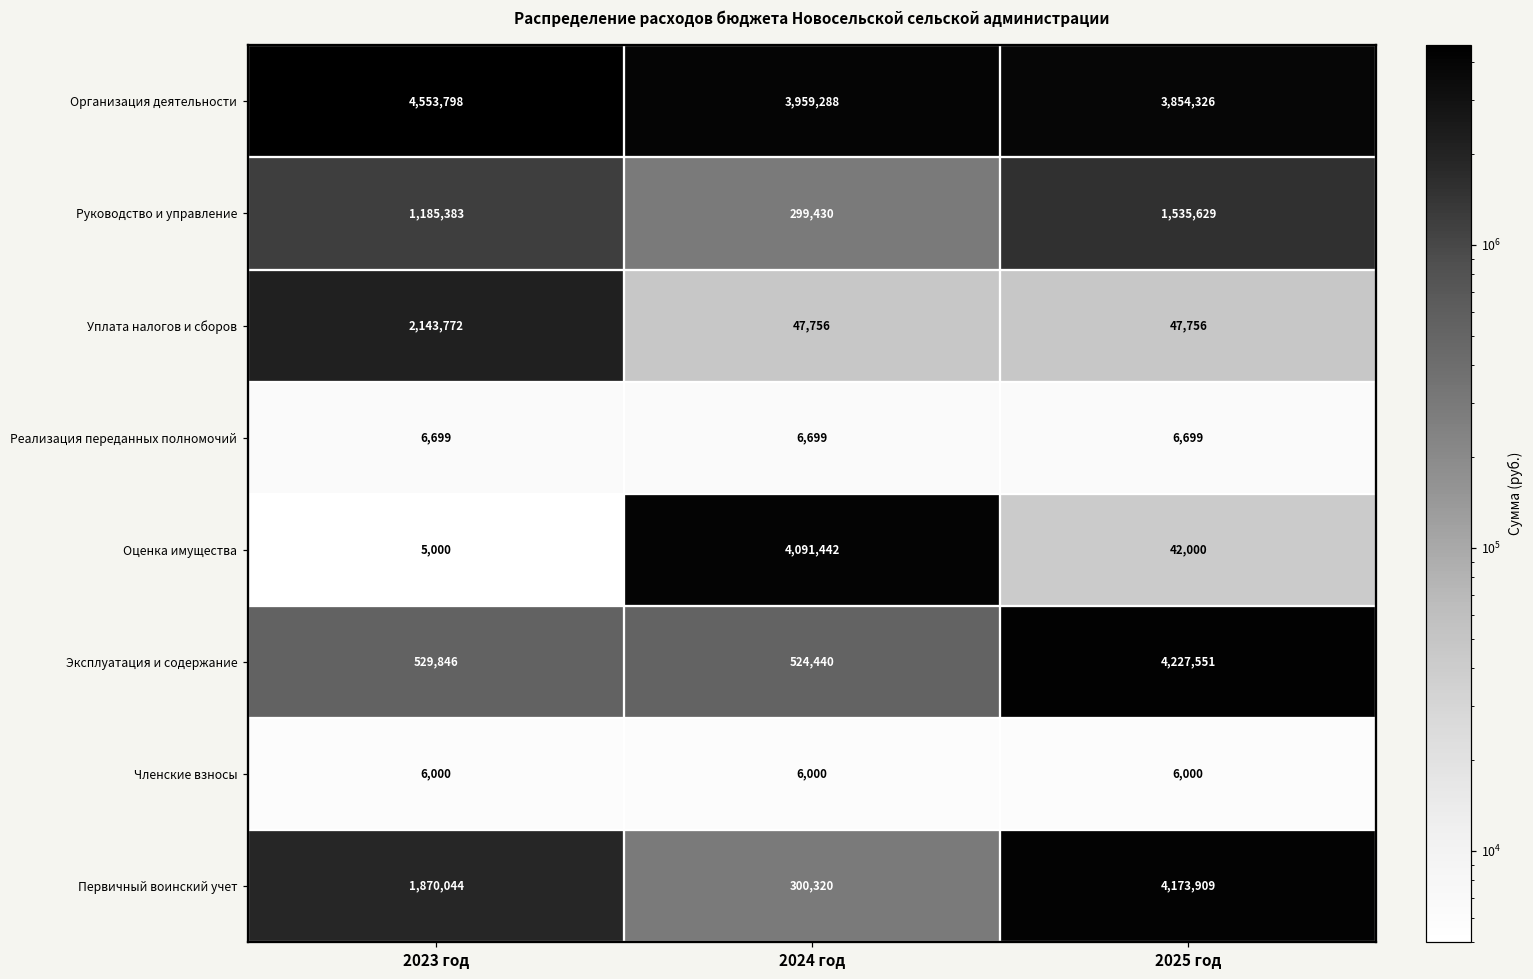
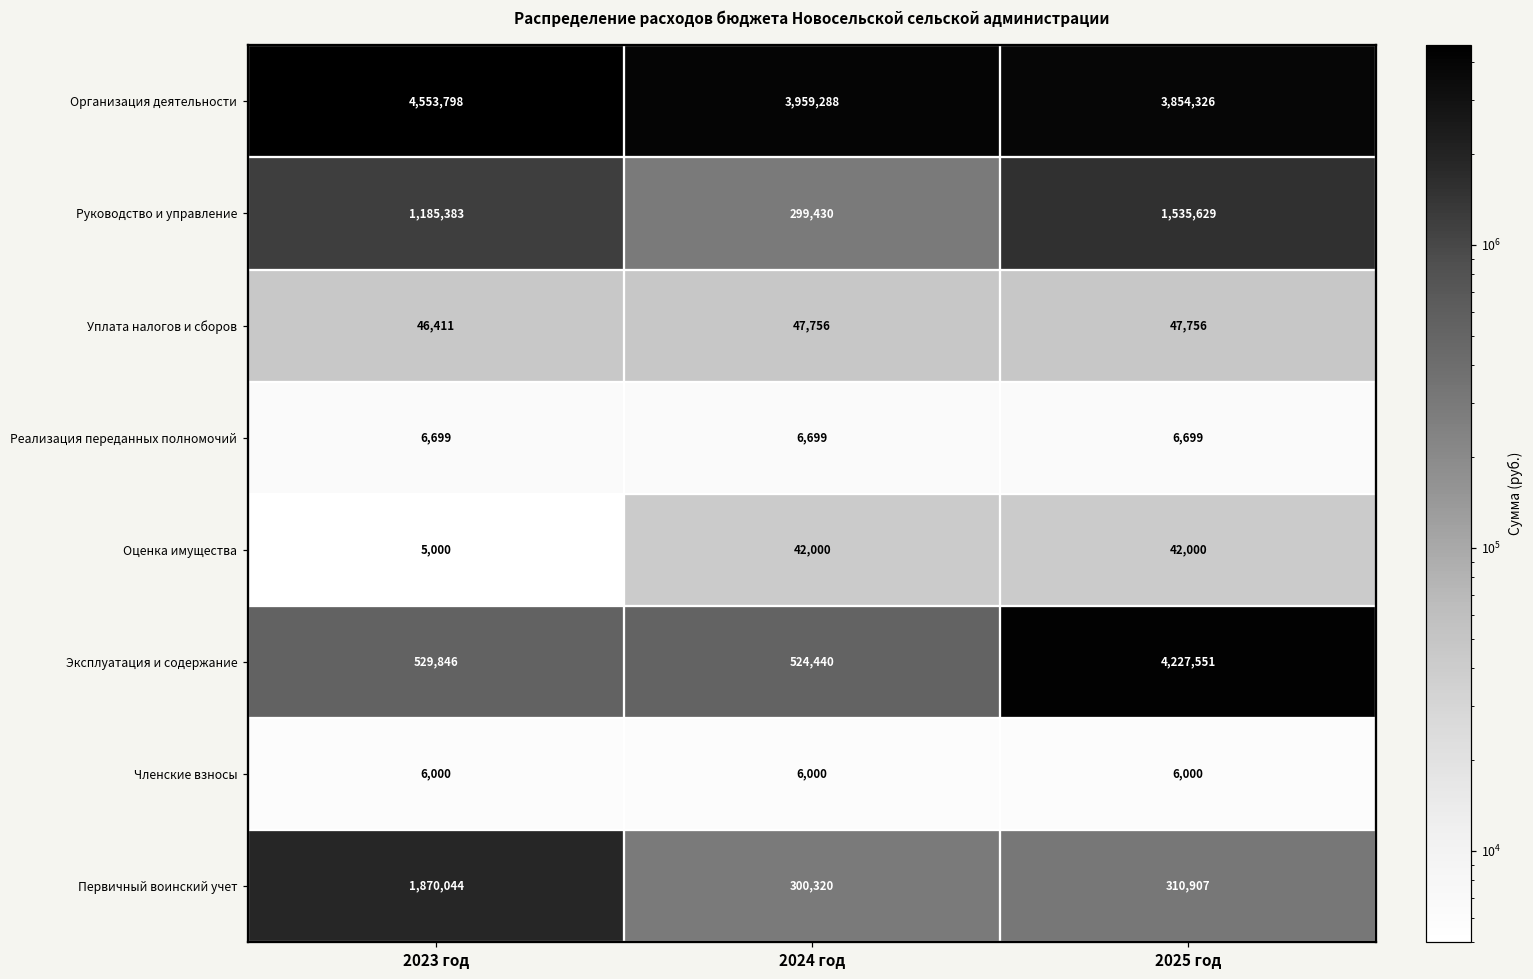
Уплата налогов и сборов, 2023 год: 2,143,772 -> 46,411
Оценка имущества, 2024 год: 4,091,442 -> 42,000
Первичный воинский учет, 2025 год: 4,173,909 -> 310,907
